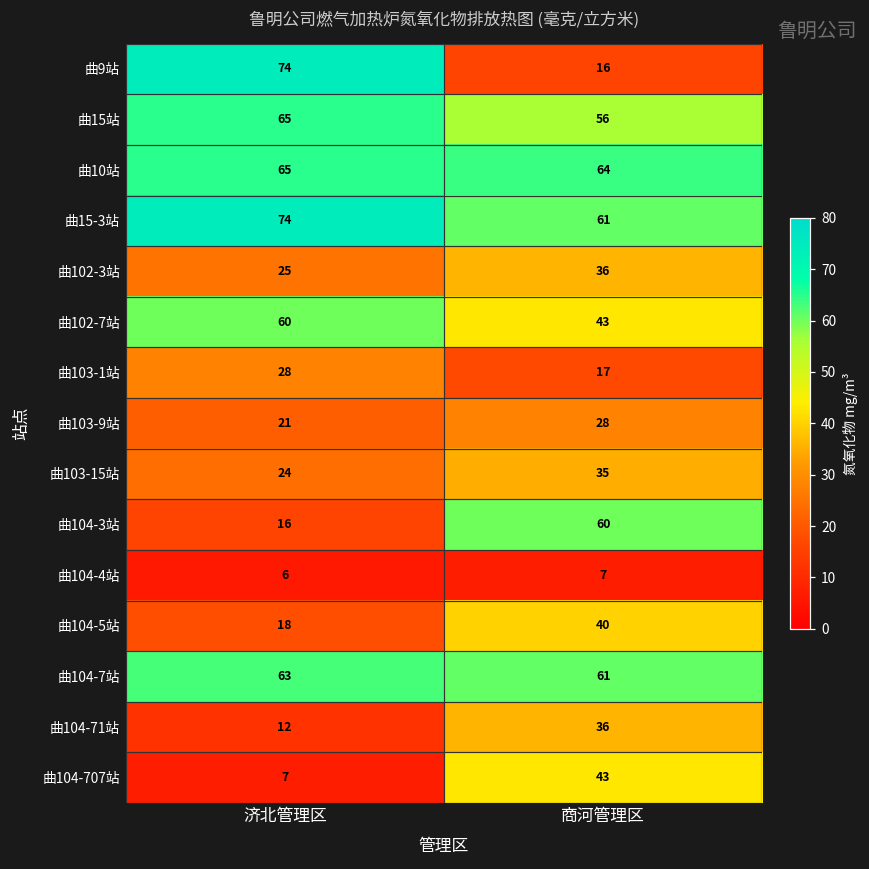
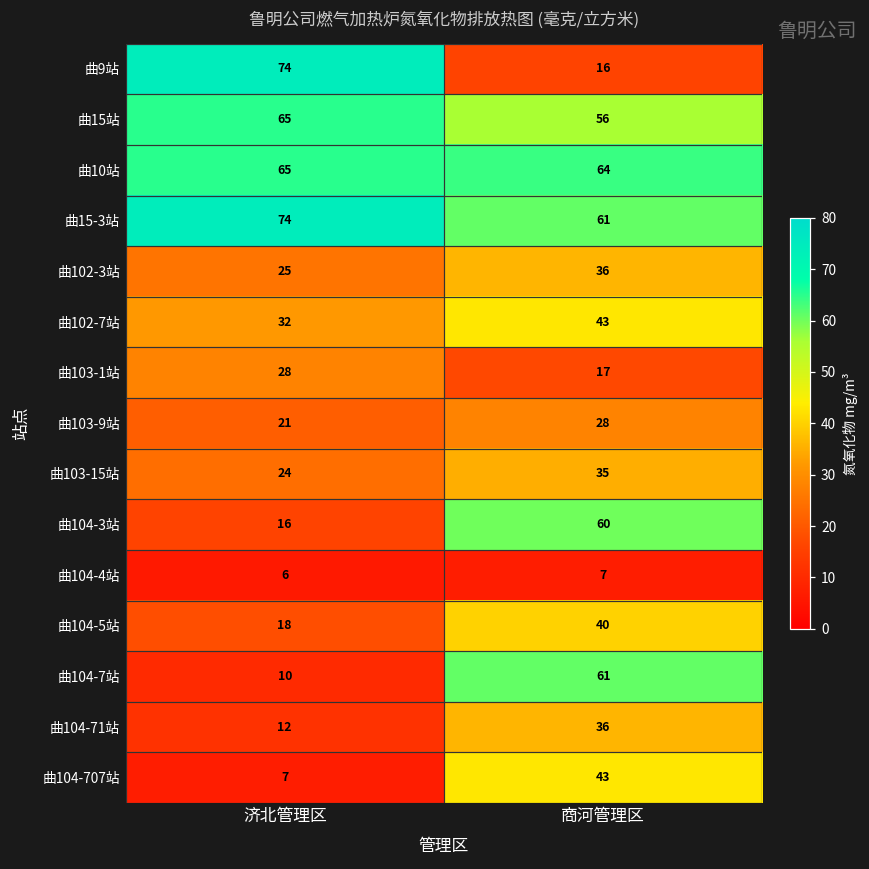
曲102-7站, 济北管理区: 60 -> 32
曲104-7站, 济北管理区: 63 -> 10
